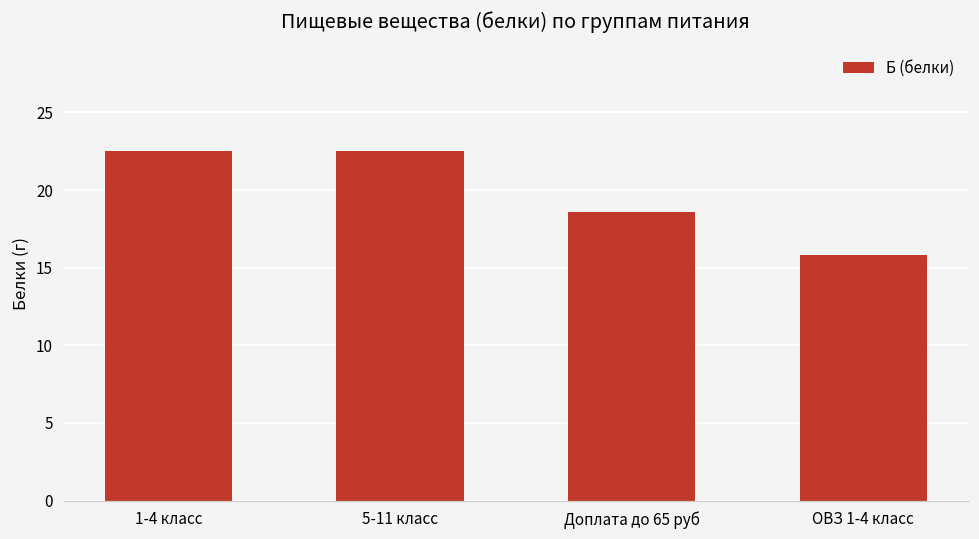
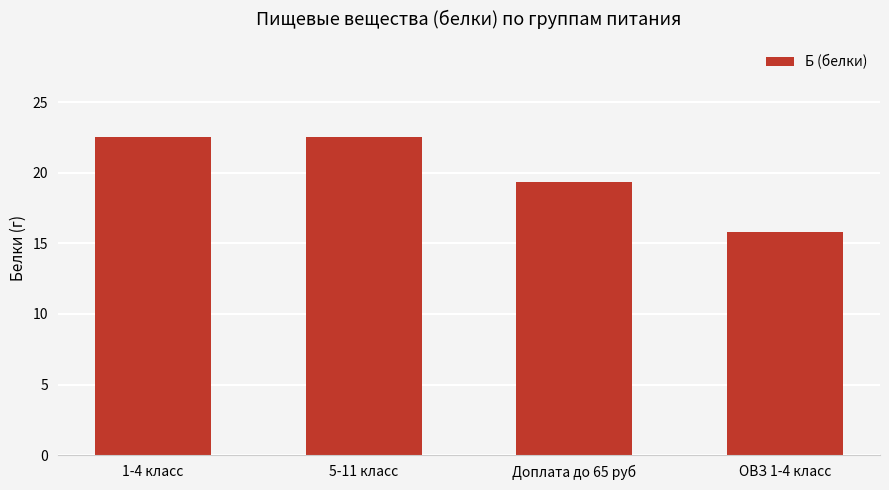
Доплата до 65 руб: 18.6 -> 19.4
